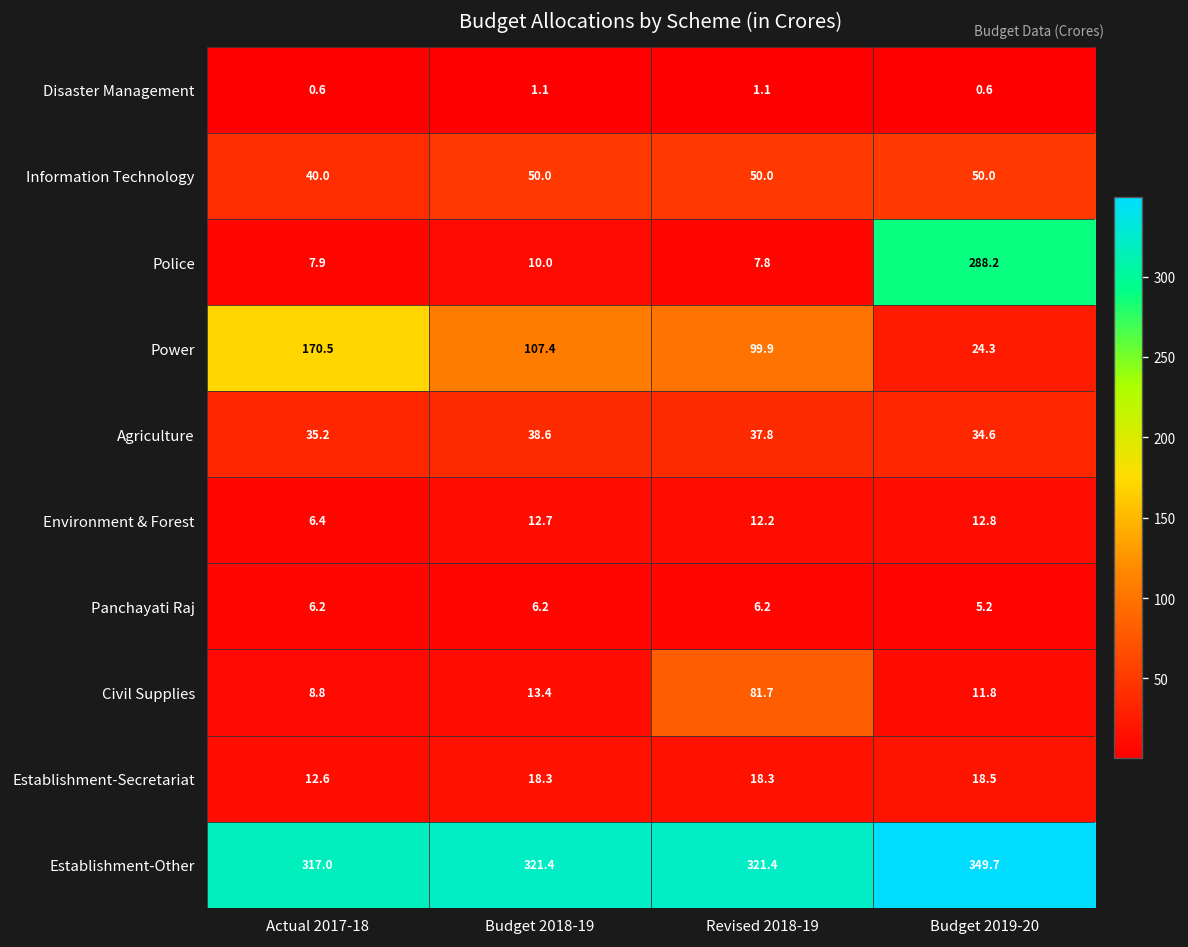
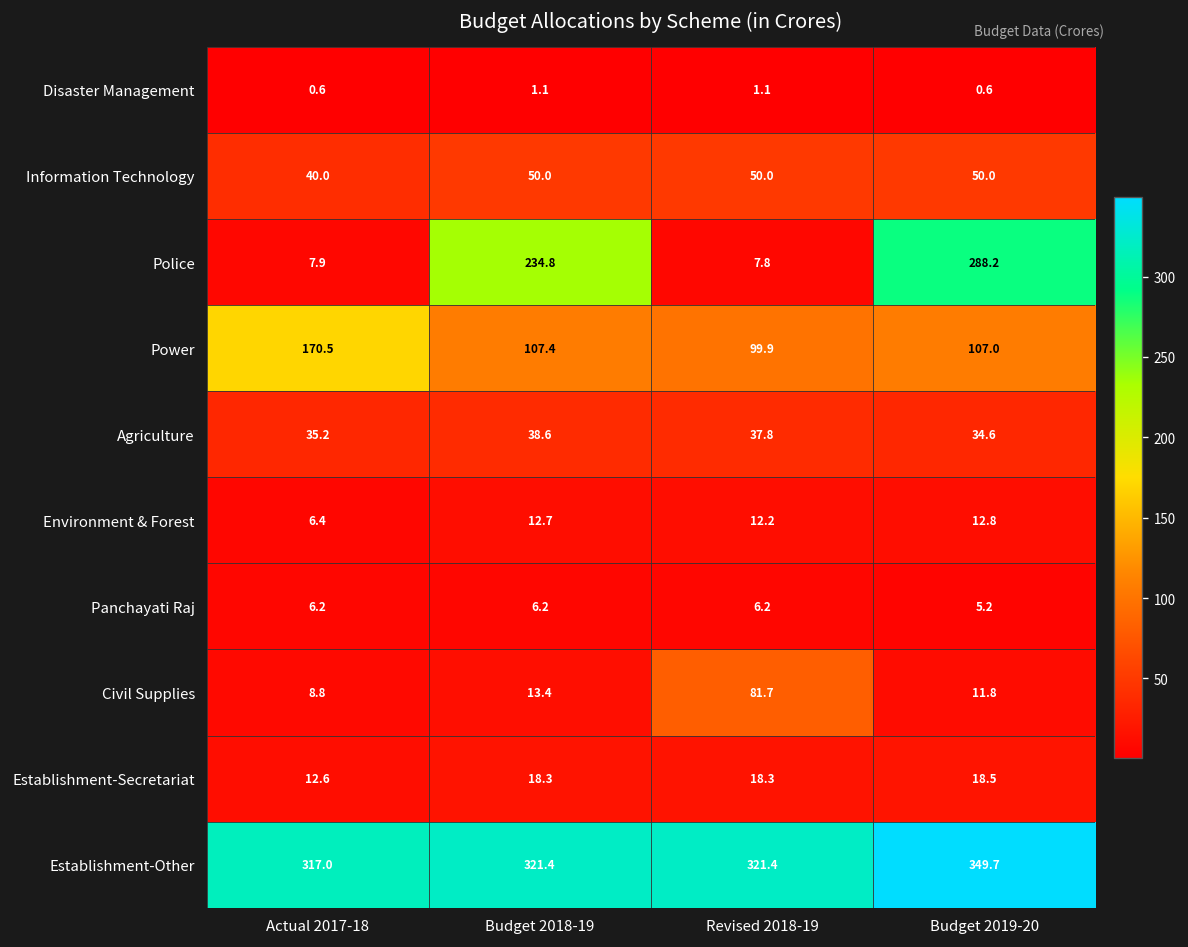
Police, Budget 2018-19: 10.0 -> 234.8
Power, Budget 2019-20: 24.3 -> 107.0
